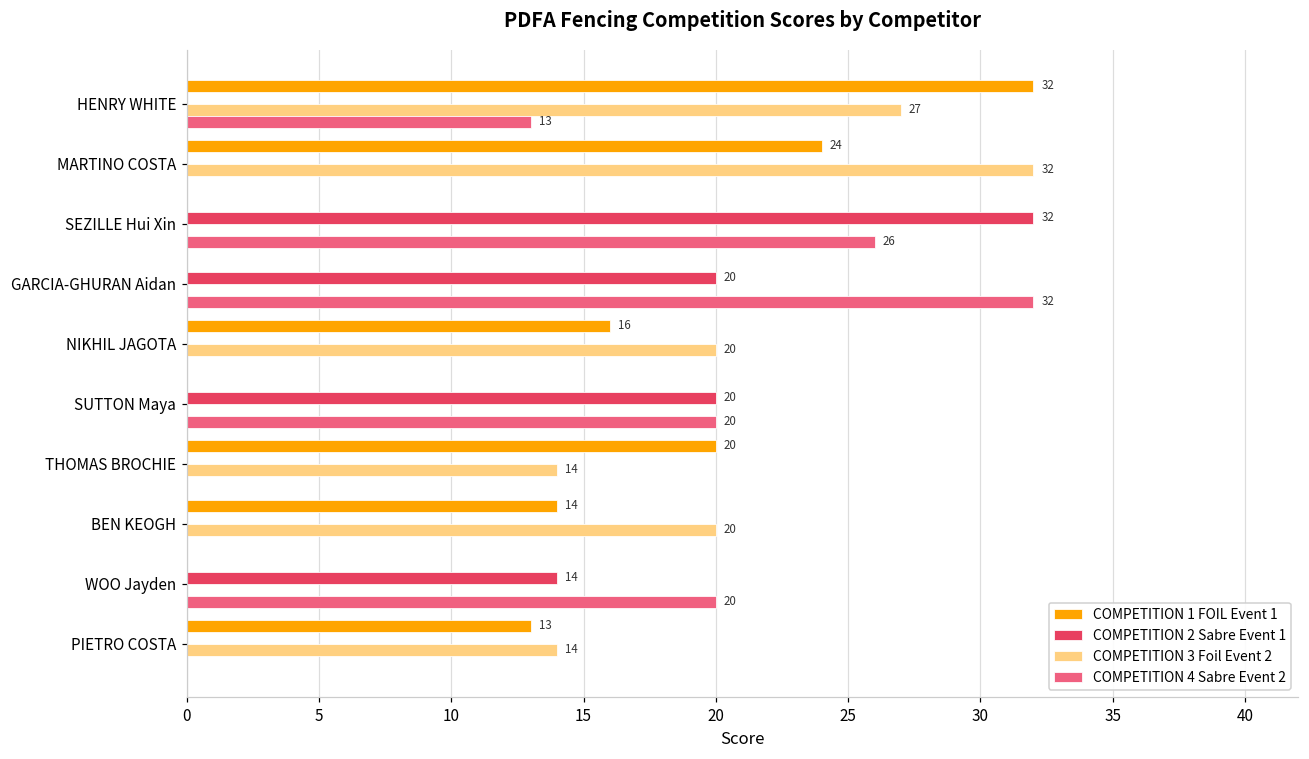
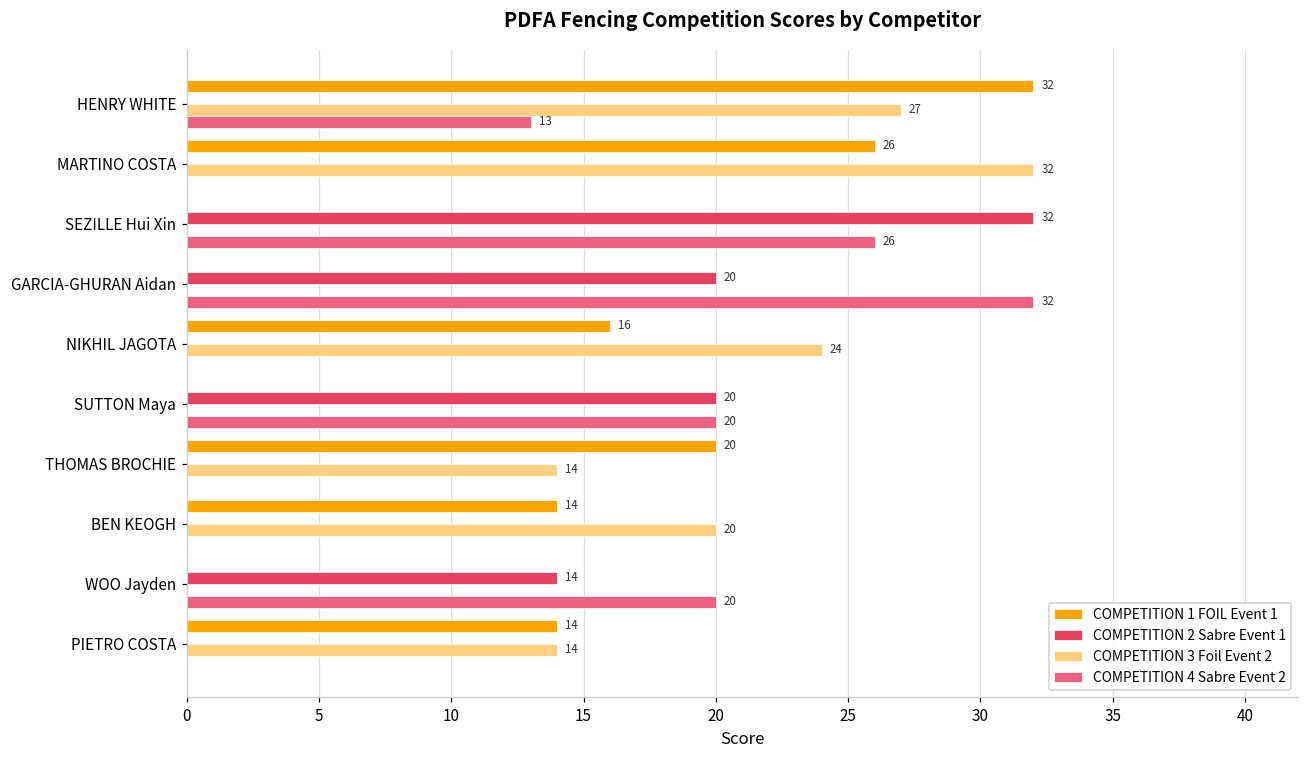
COMPETITION 1 FOIL Event 1, MARTINO COSTA: 24 -> 26
COMPETITION 3 Foil Event 2, NIKHIL JAGOTA: 20 -> 24
COMPETITION 1 FOIL Event 1, PIETRO COSTA: 13 -> 14
